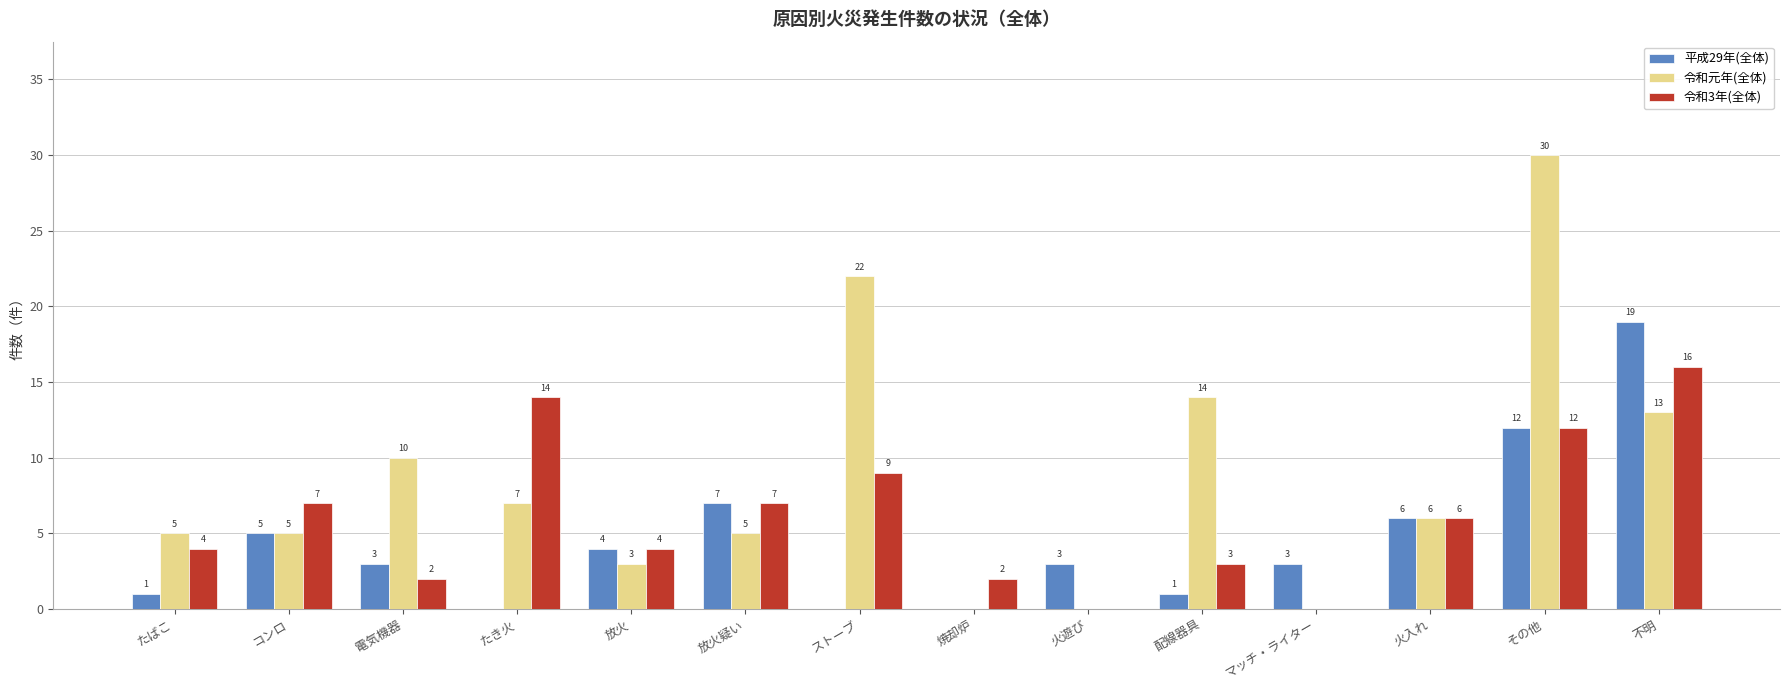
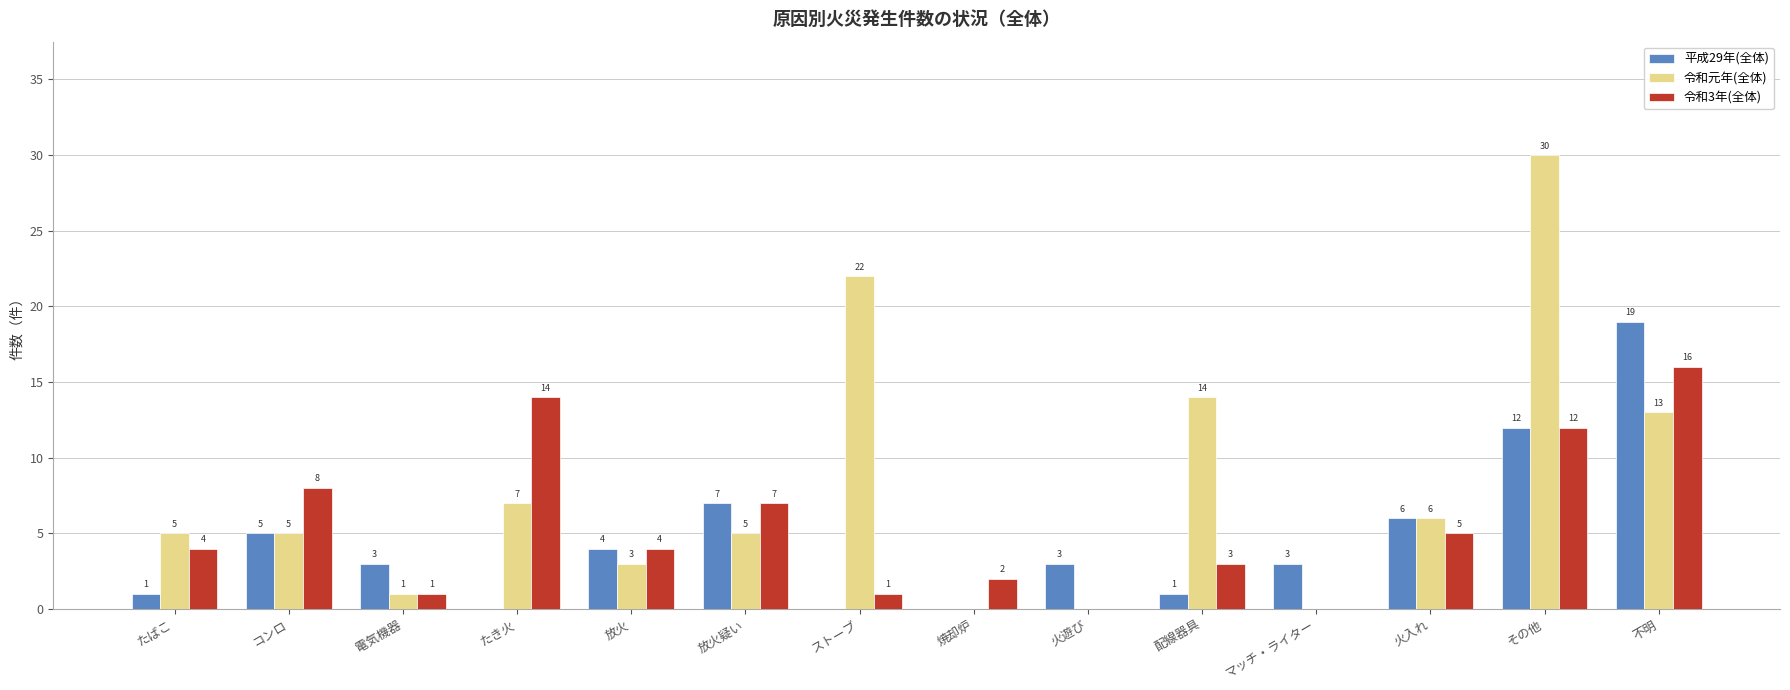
令和3年(全体), コンロ: 7 -> 8
令和元年(全体), 電気機器: 10 -> 1
令和3年(全体), 電気機器: 2 -> 1
令和3年(全体), ストーブ: 9 -> 1
令和3年(全体), 火入れ: 6 -> 5
